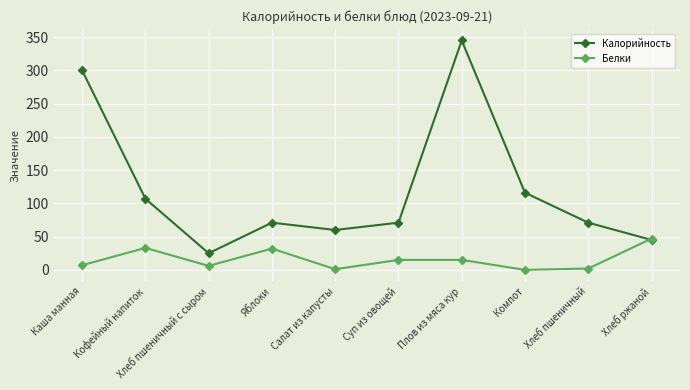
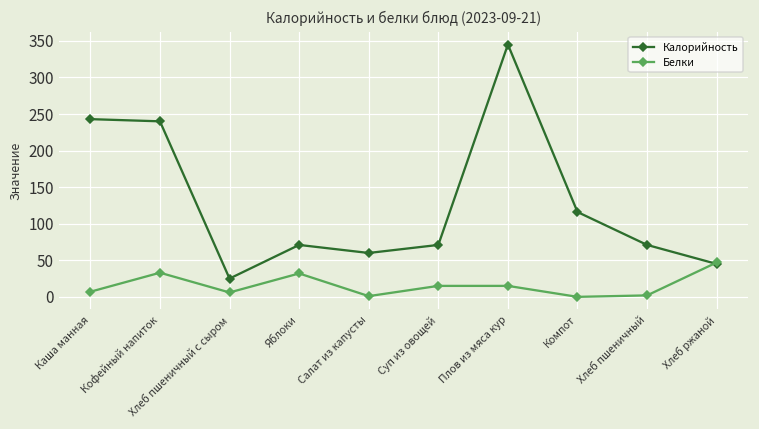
Калорийность, Каша манная: 300 -> 240
Калорийность, Кофейный напиток: 110 -> 240
